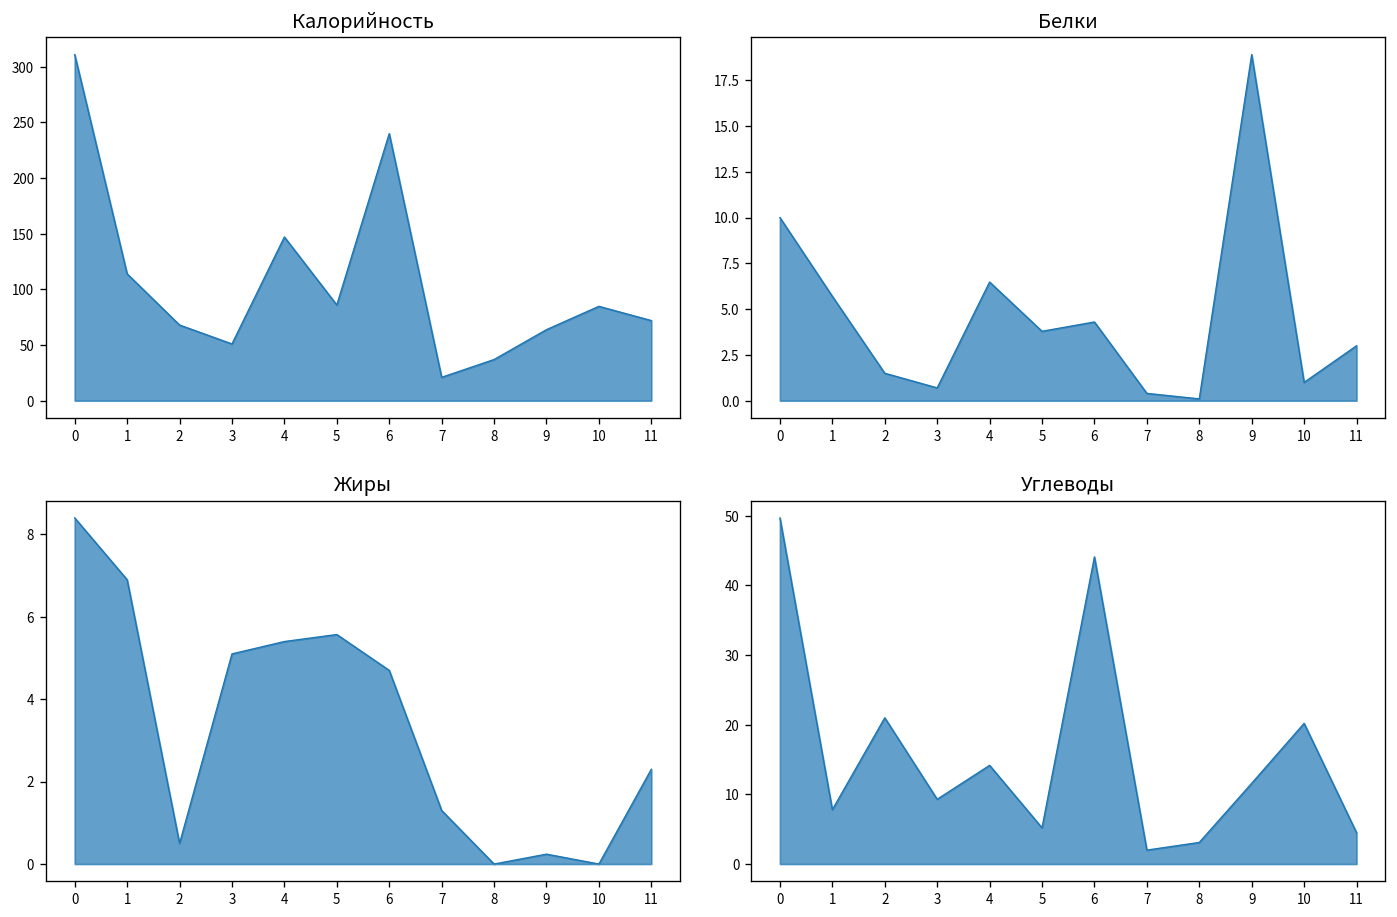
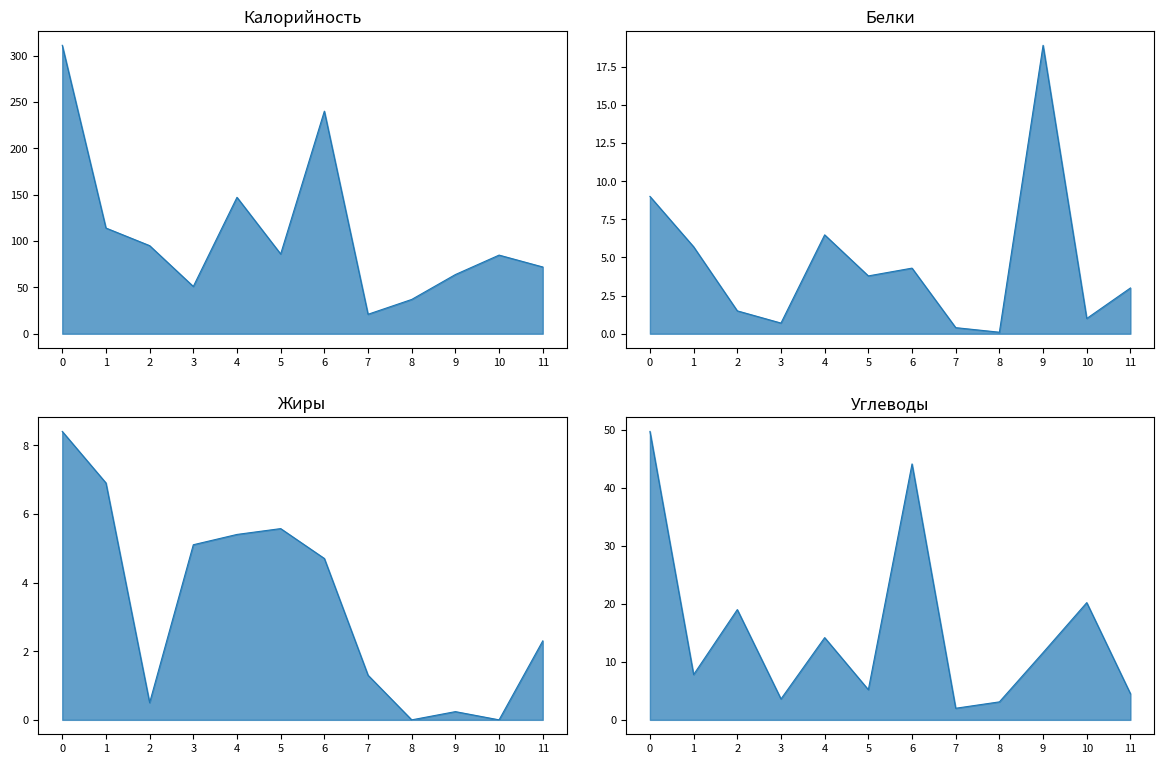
Калорийность, 2: 70 -> 100
Белки, 0: 10 -> 9
Углеводы, 2: 21 -> 19
Углеводы, 3: 9 -> 4
